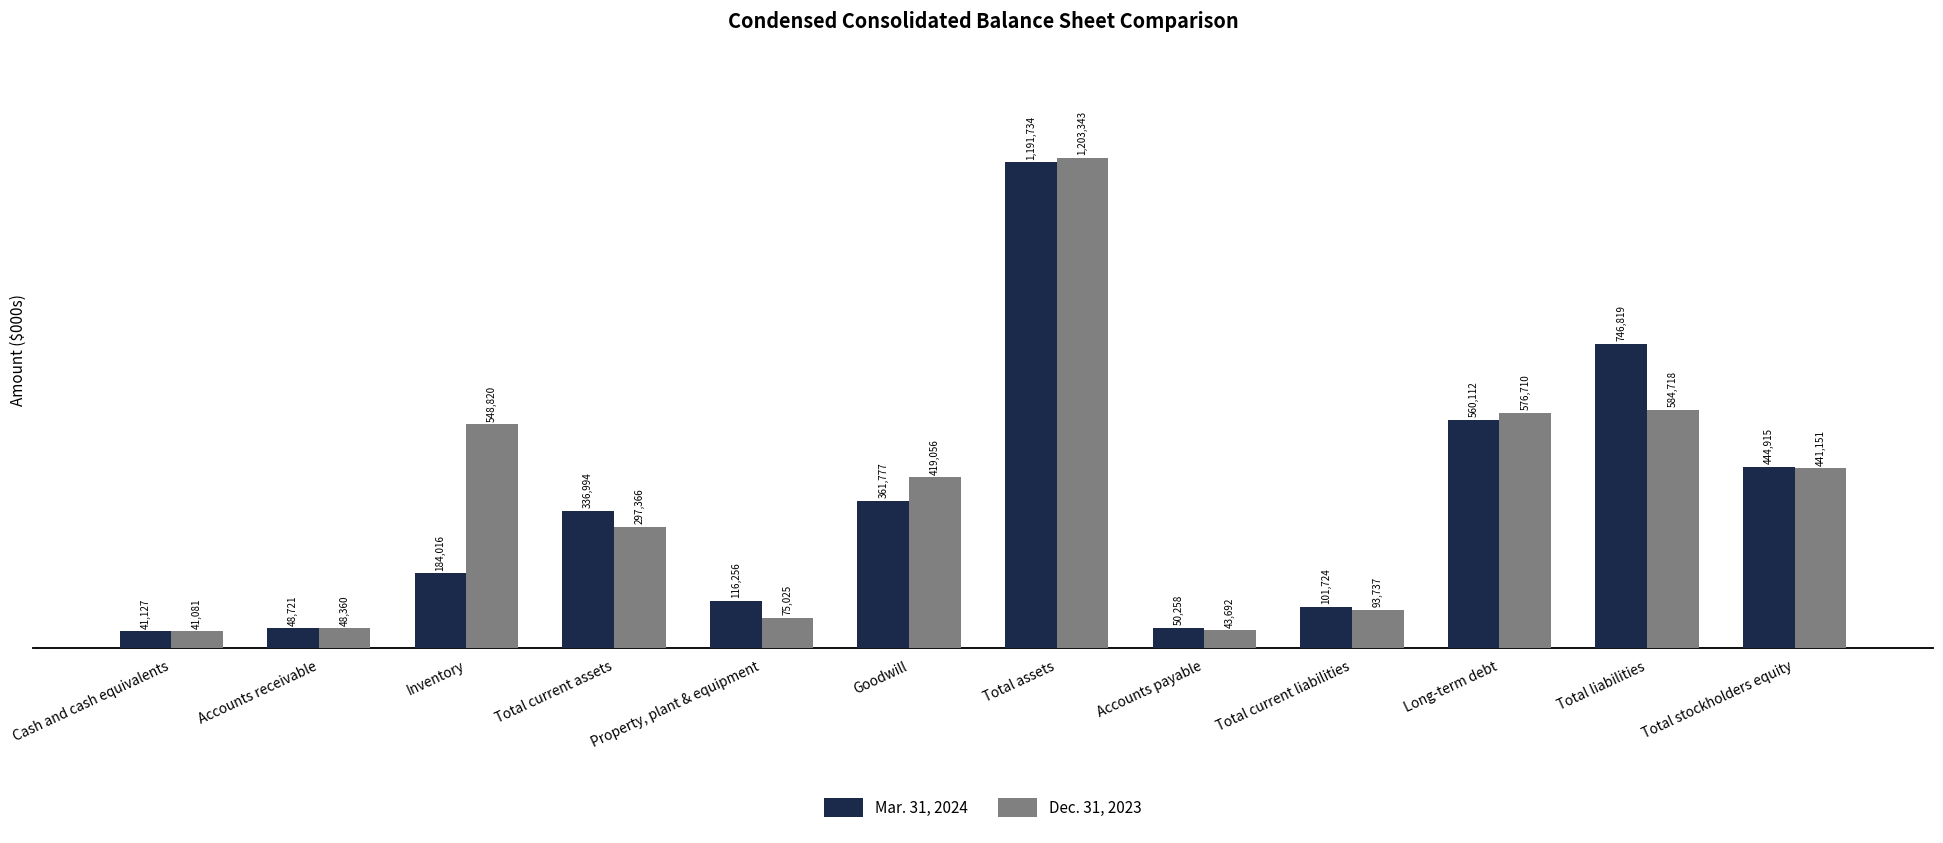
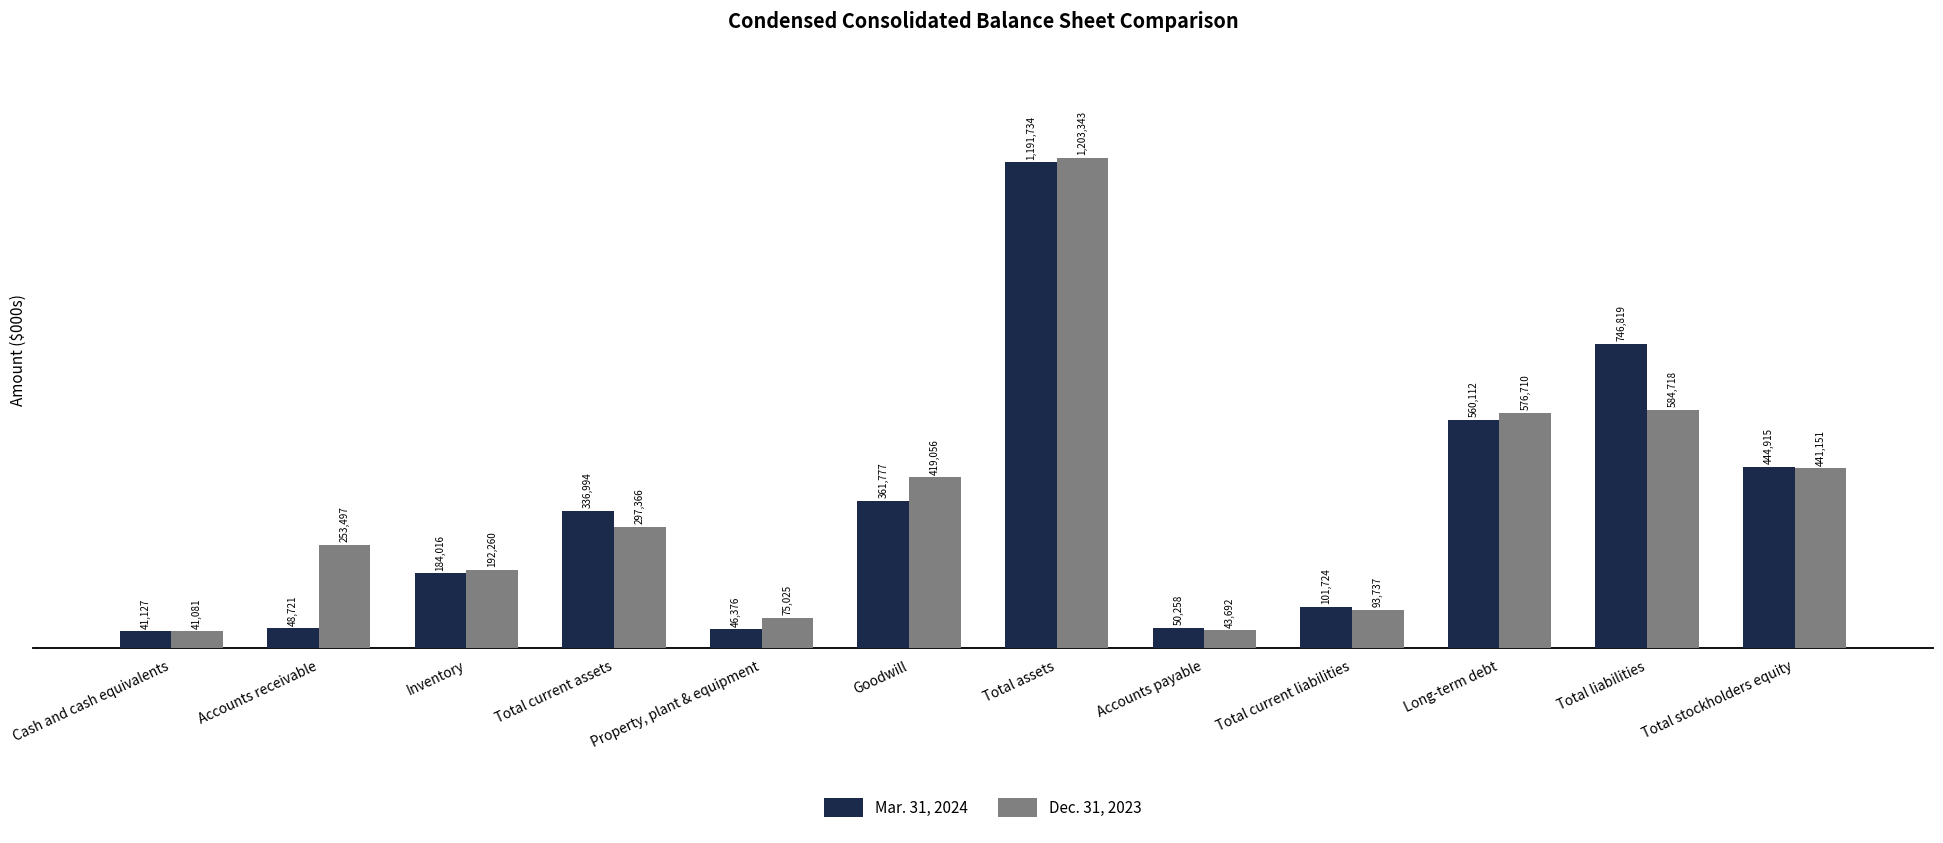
Dec. 31, 2023, Accounts receivable: 48,360 -> 253,497
Dec. 31, 2023, Inventory: 548,820 -> 192,260
Mar. 31, 2024, Property, plant & equipment: 116,256 -> 46,376
